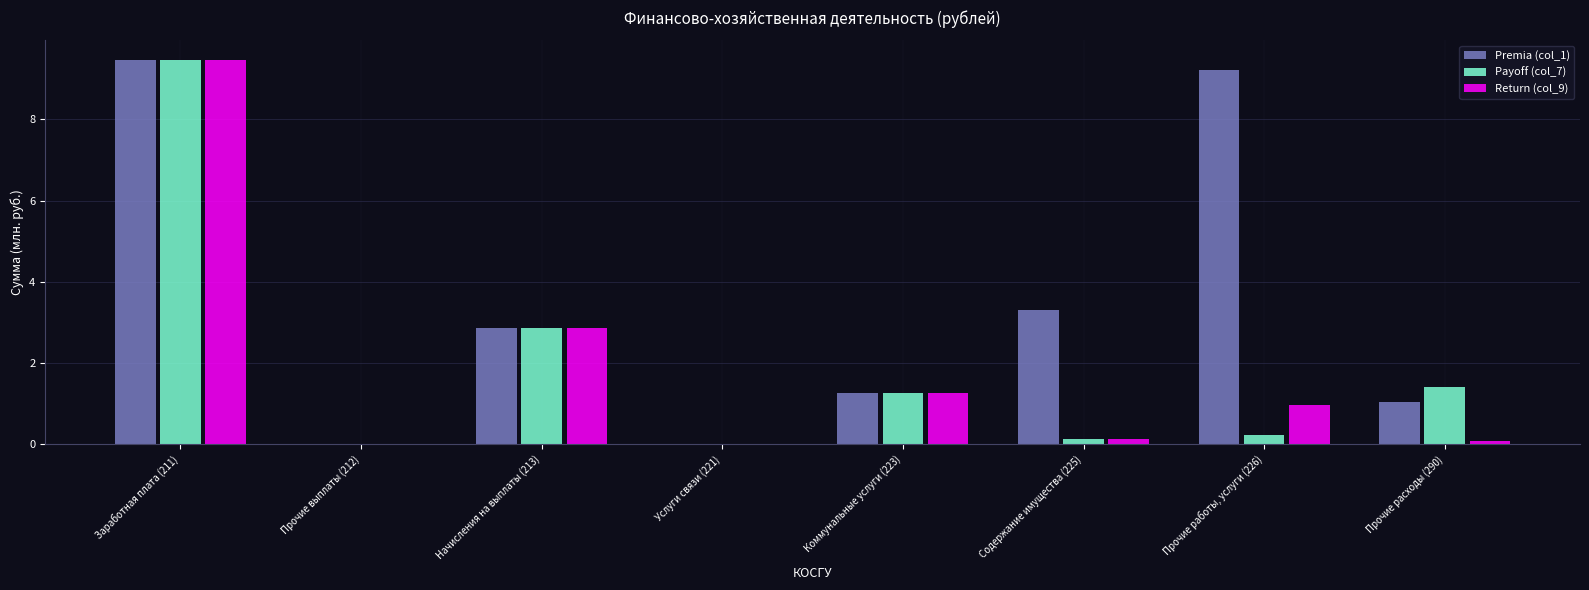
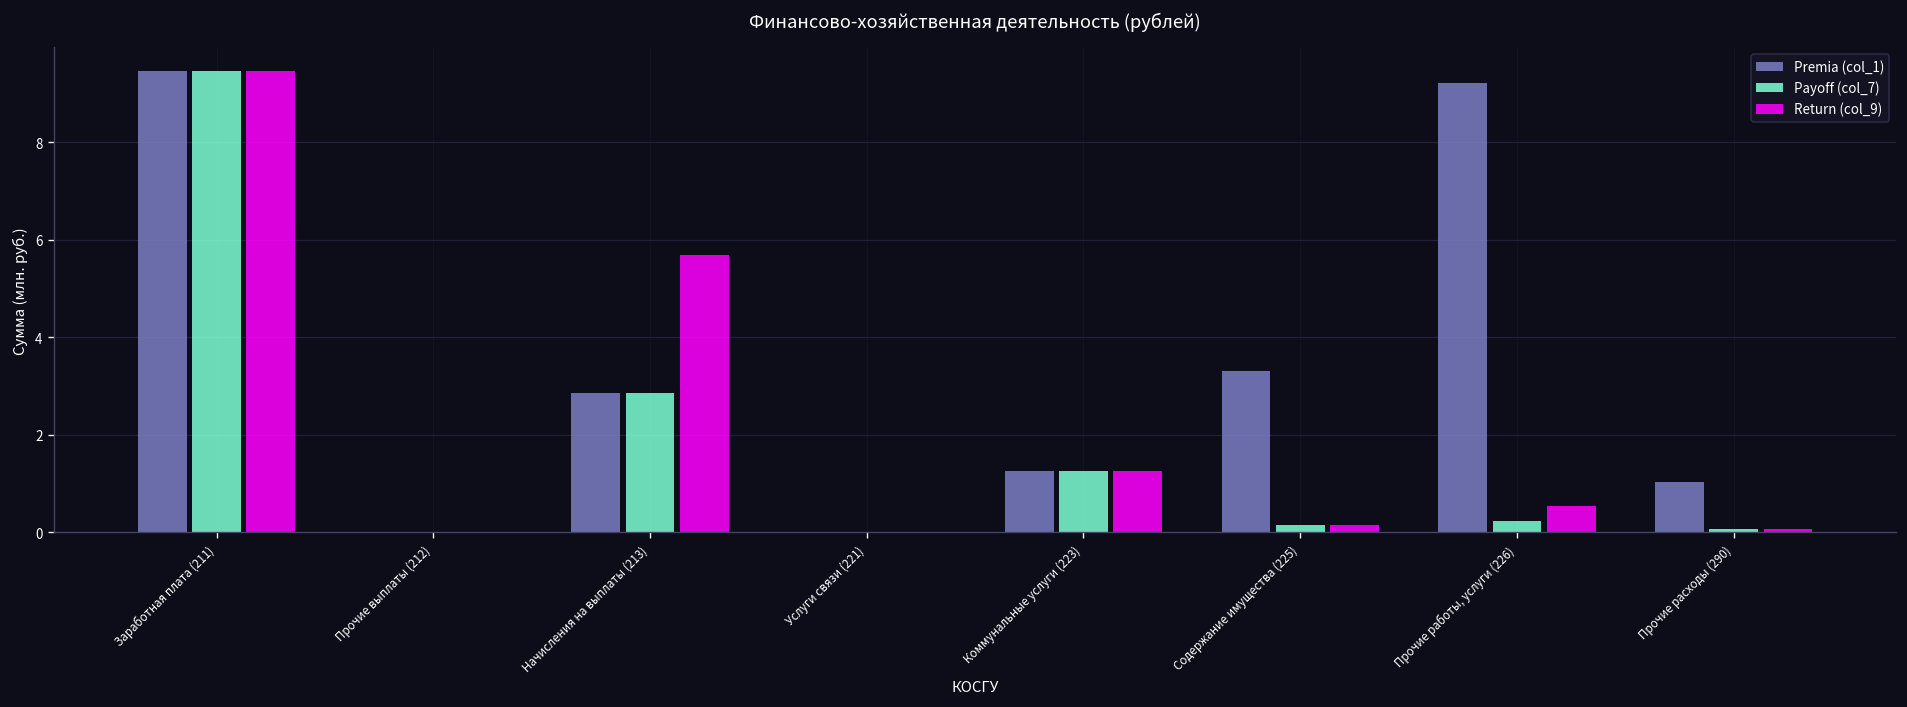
Return (col_9), Начисления на выплаты (213): 2.9 -> 5.7
Return (col_9), Прочие работы, услуги (226): 1.0 -> 0.5
Payoff (col_7), Прочие расходы (290): 1.4 -> 0.1
